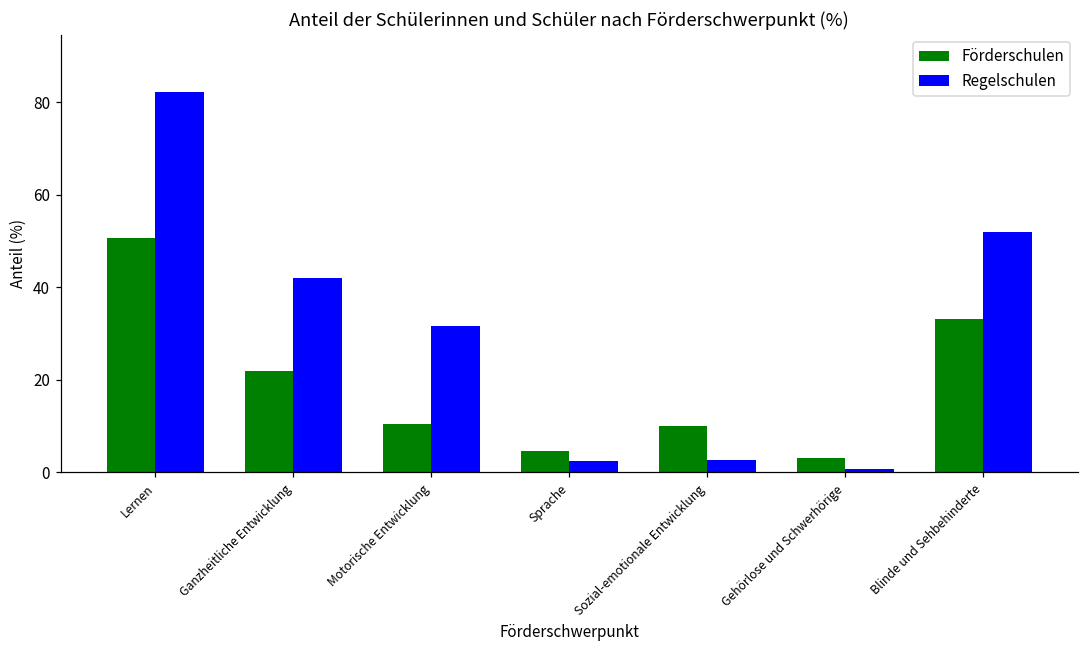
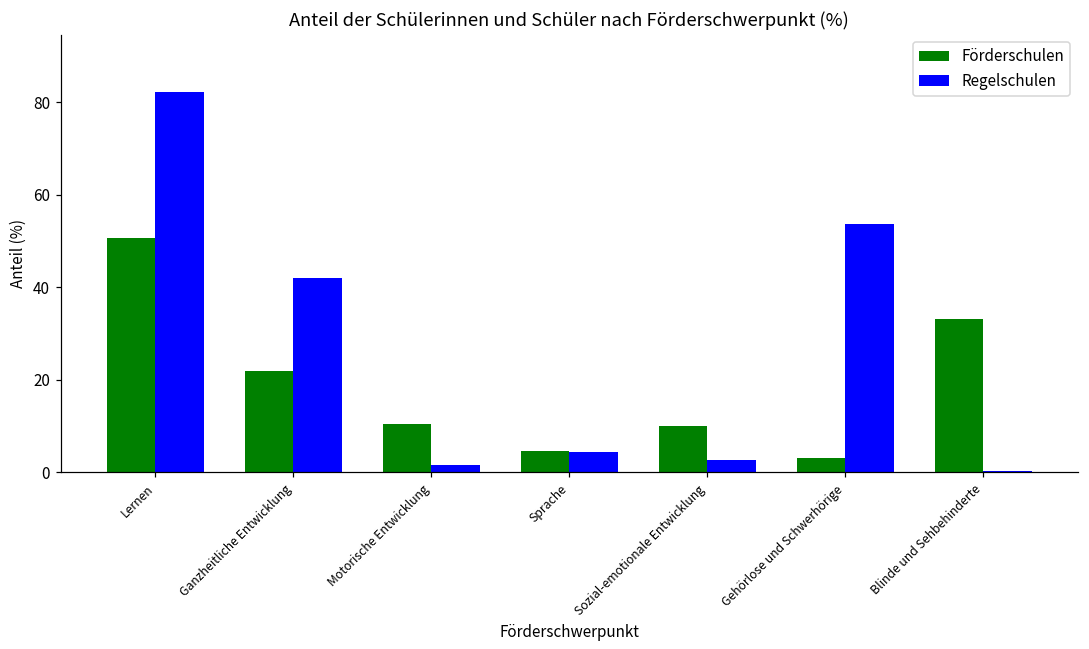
Regelschulen, Motorische Entwicklung: 32 -> 2
Regelschulen, Sprache: 2 -> 5
Regelschulen, Gehörlose und Schwerhörige: 1 -> 54
Regelschulen, Blinde und Sehbehinderte: 52 -> 0
